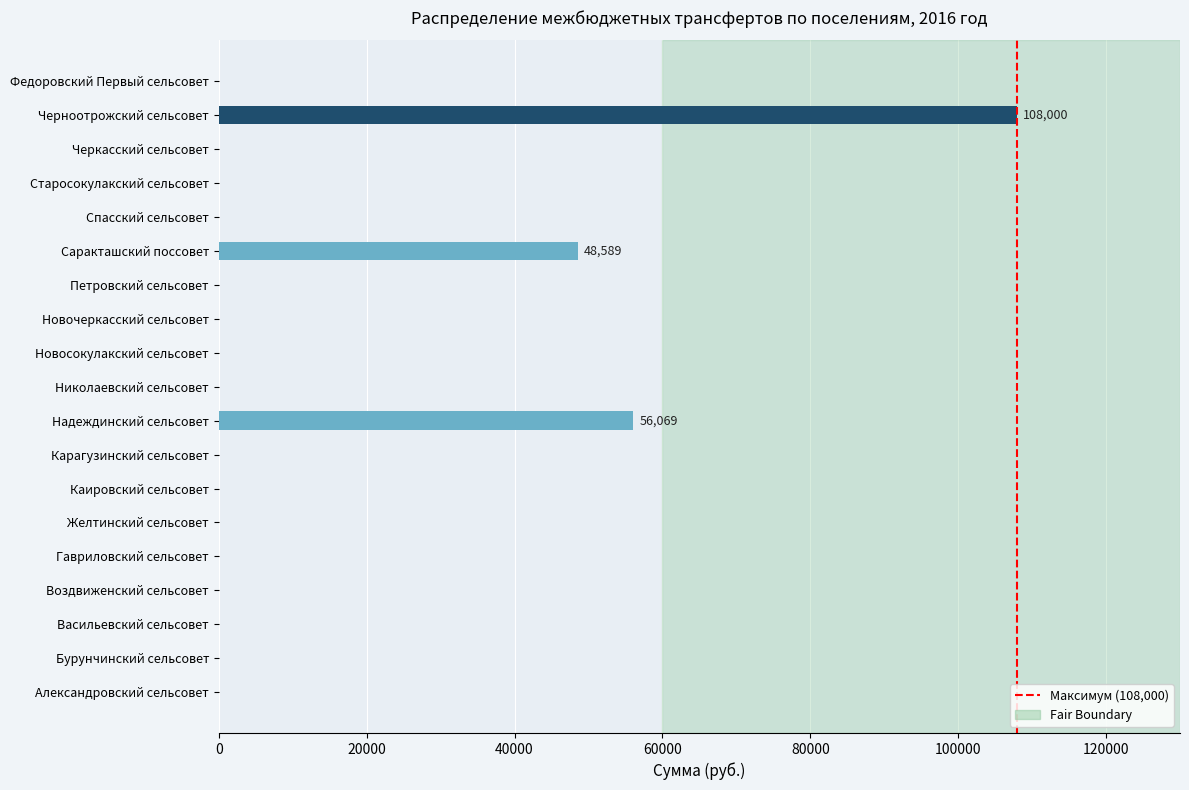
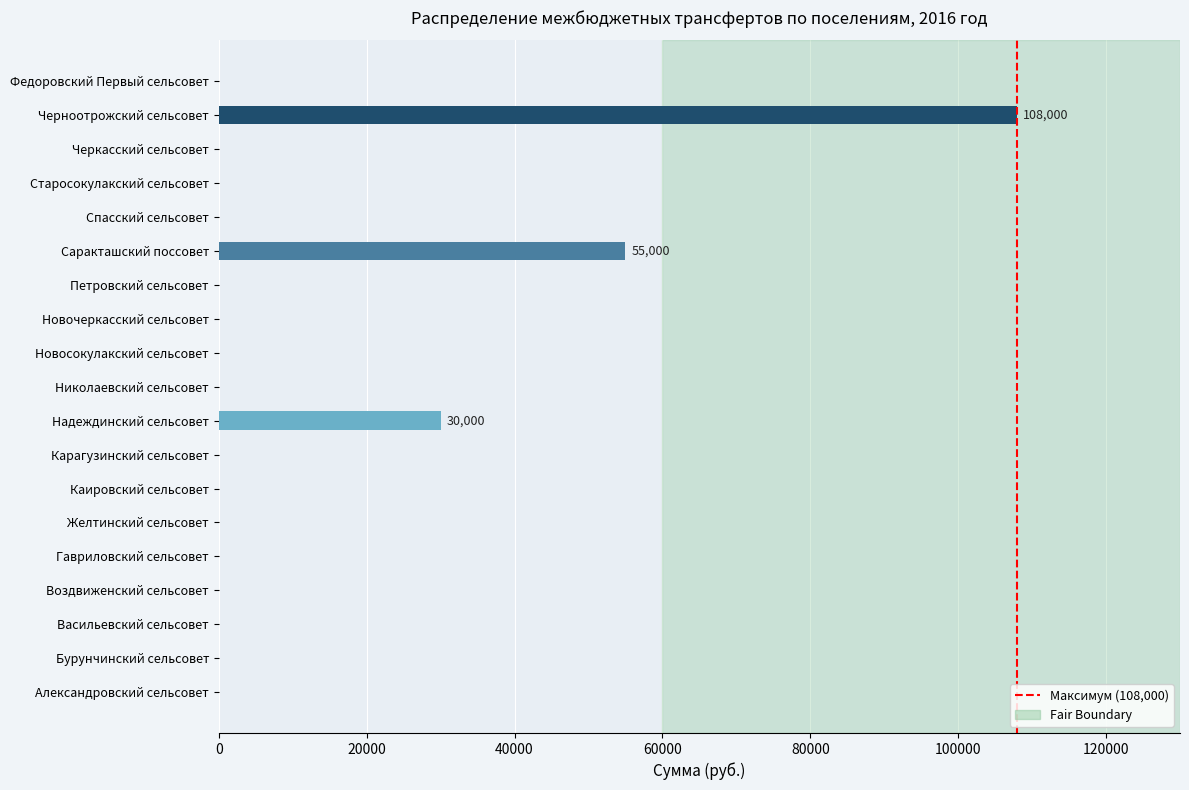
Саракташский поссовет: 48,589 -> 55,000
Надеждинский сельсовет: 56,069 -> 30,000
